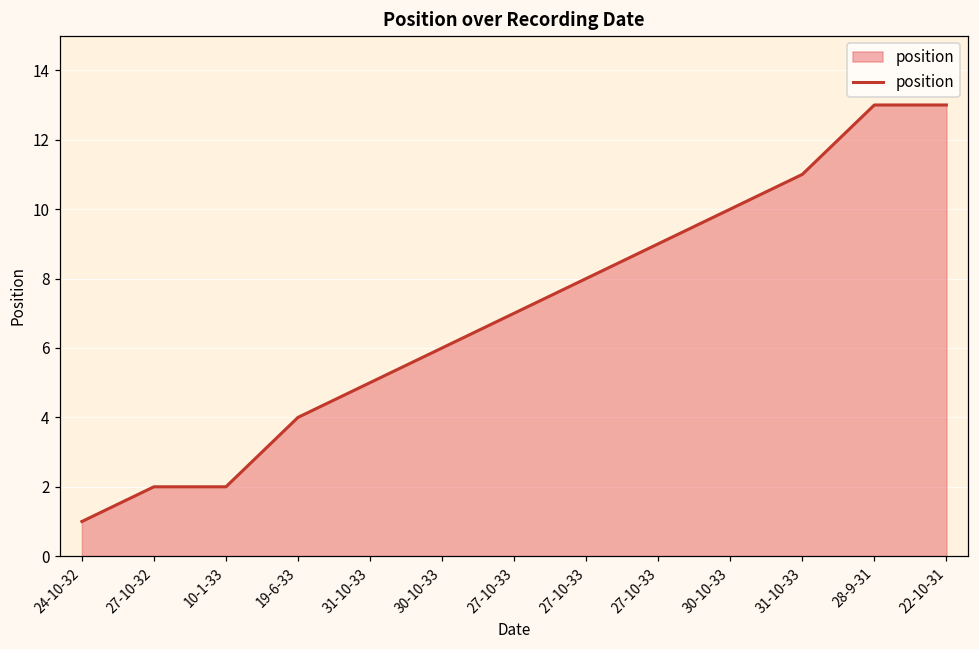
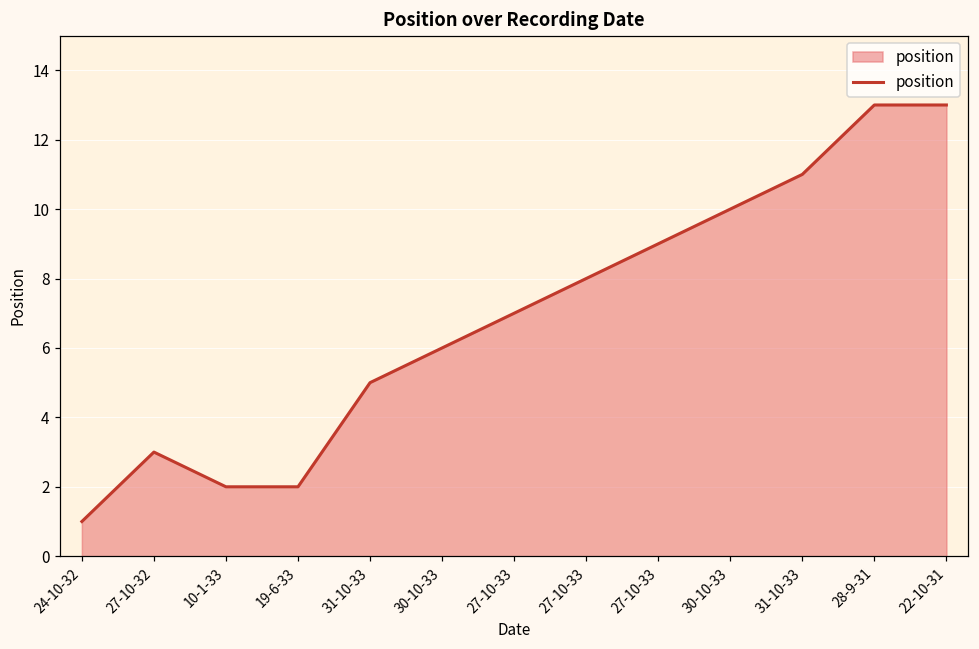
27-10-32: 2 -> 3
19-6-33: 4 -> 2
